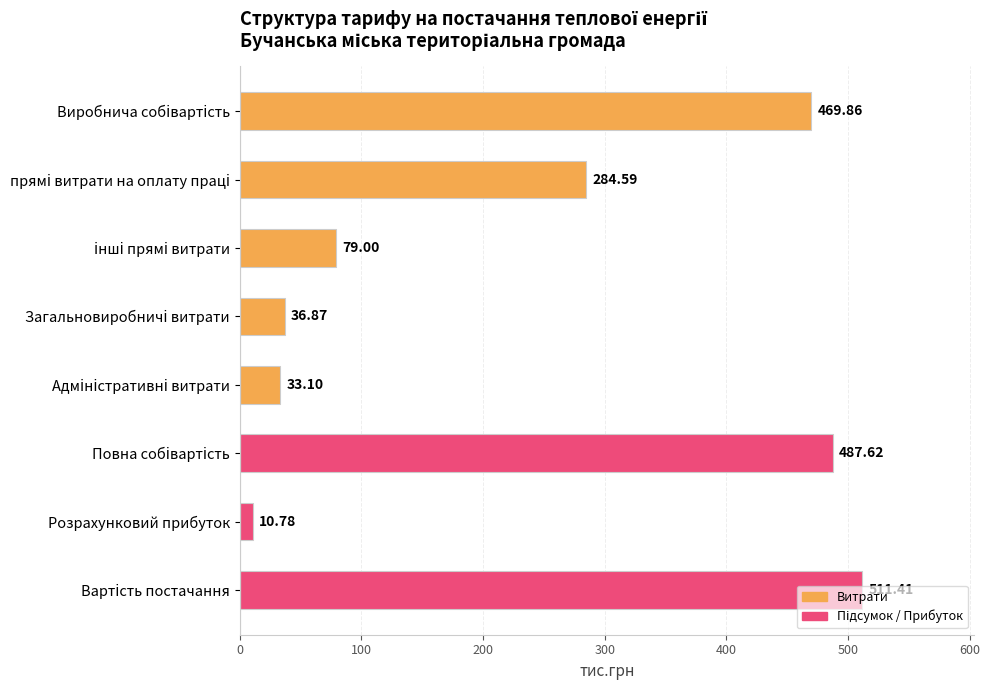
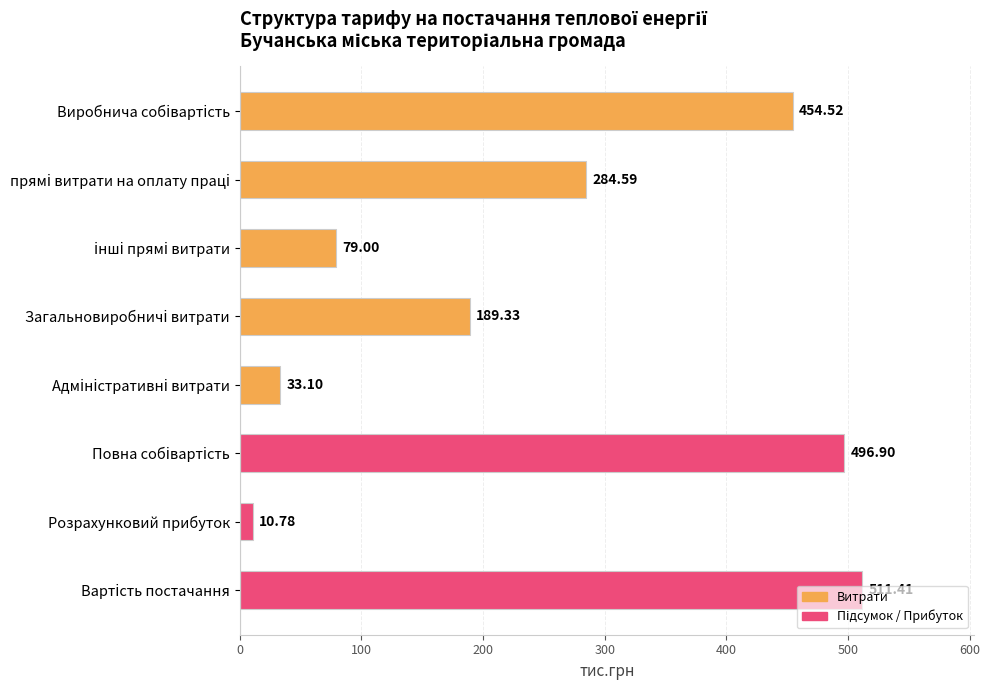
Виробнича собівартість: 469.86 -> 454.52
Загальновиробничі витрати: 36.87 -> 189.33
Повна собівартість: 487.62 -> 496.90
